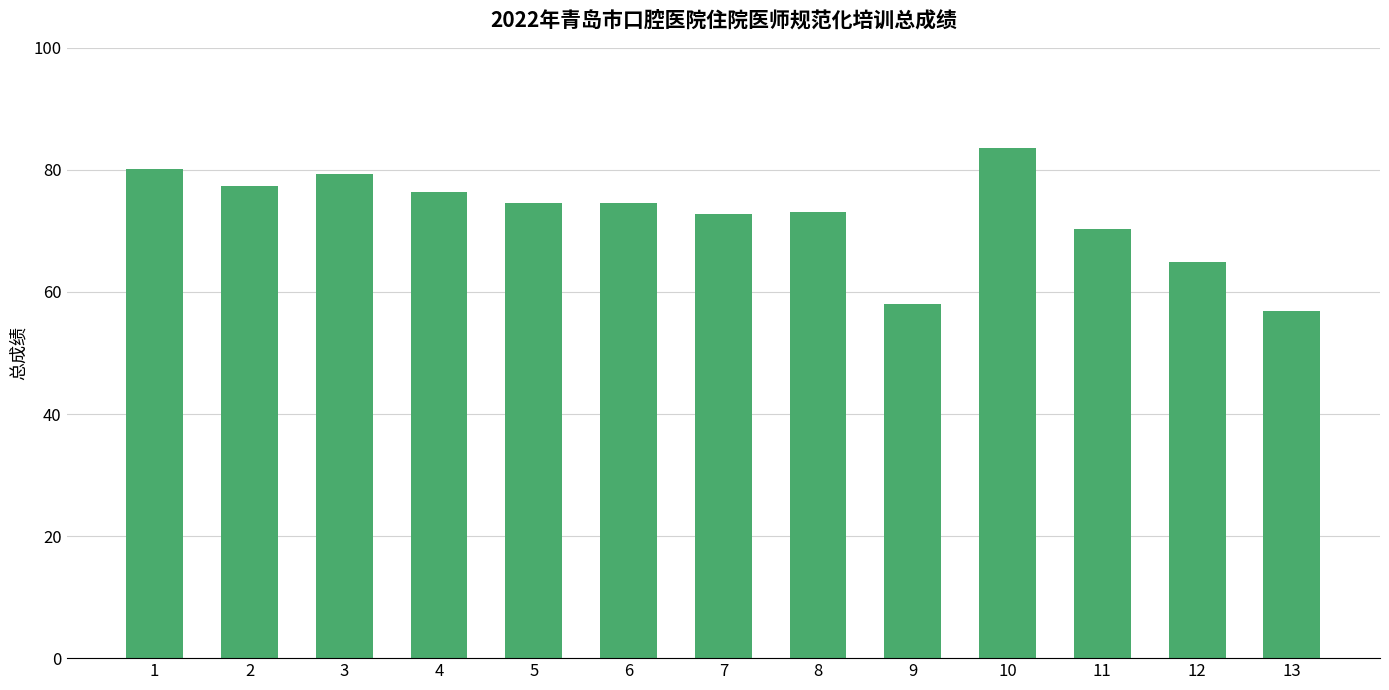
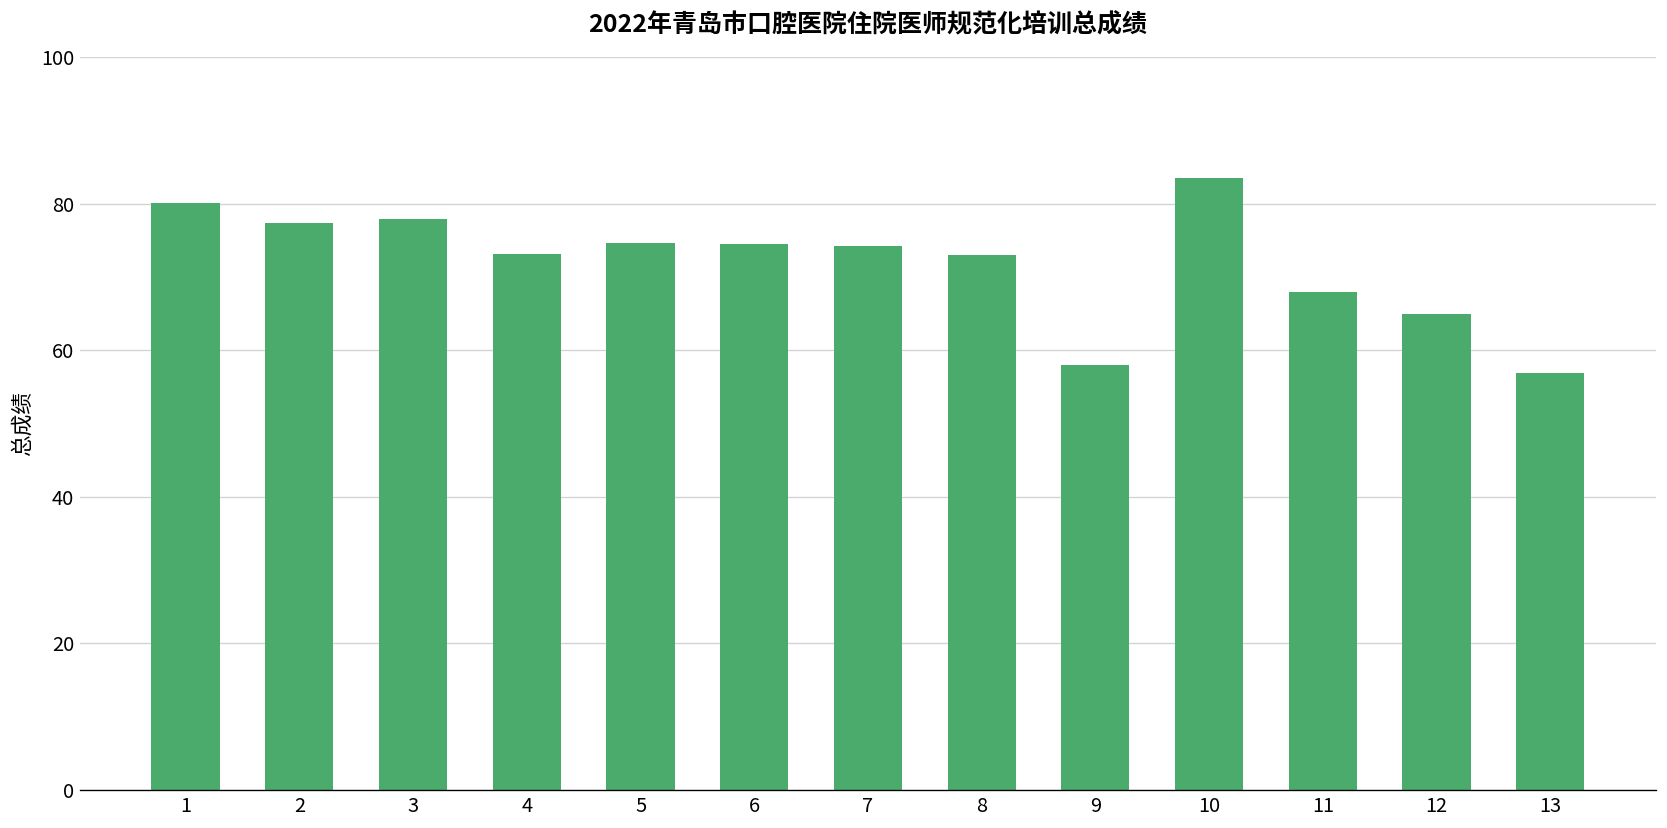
3: 79 -> 78
4: 76 -> 73
7: 73 -> 74
11: 70 -> 68
